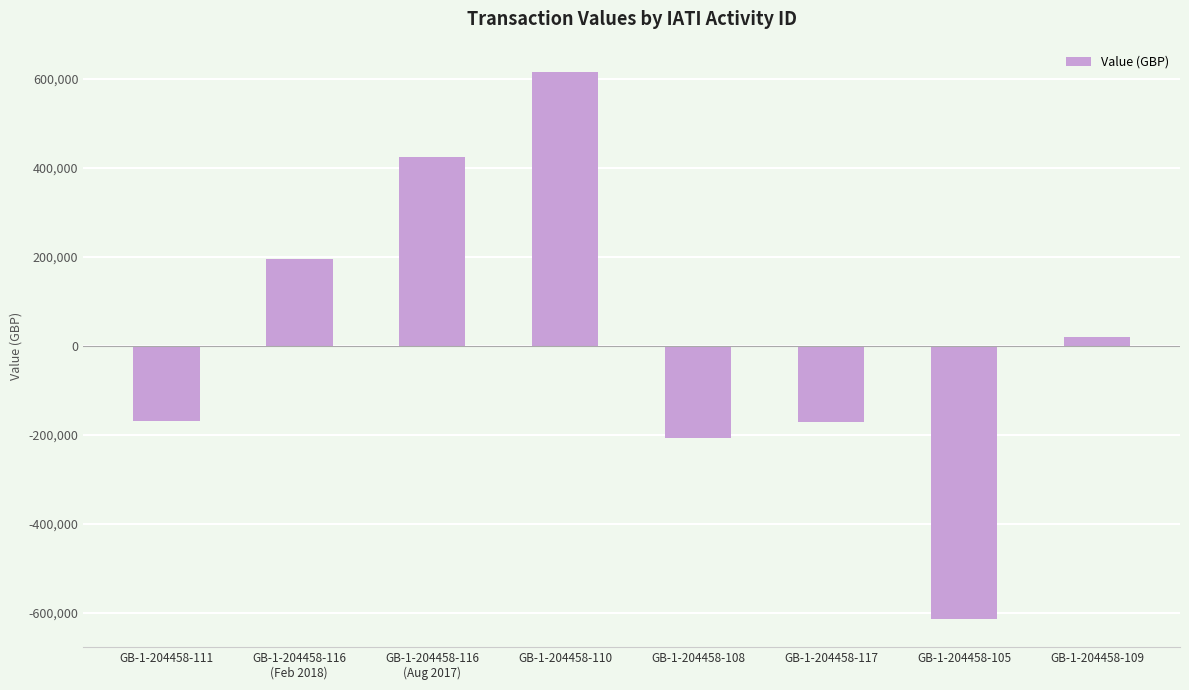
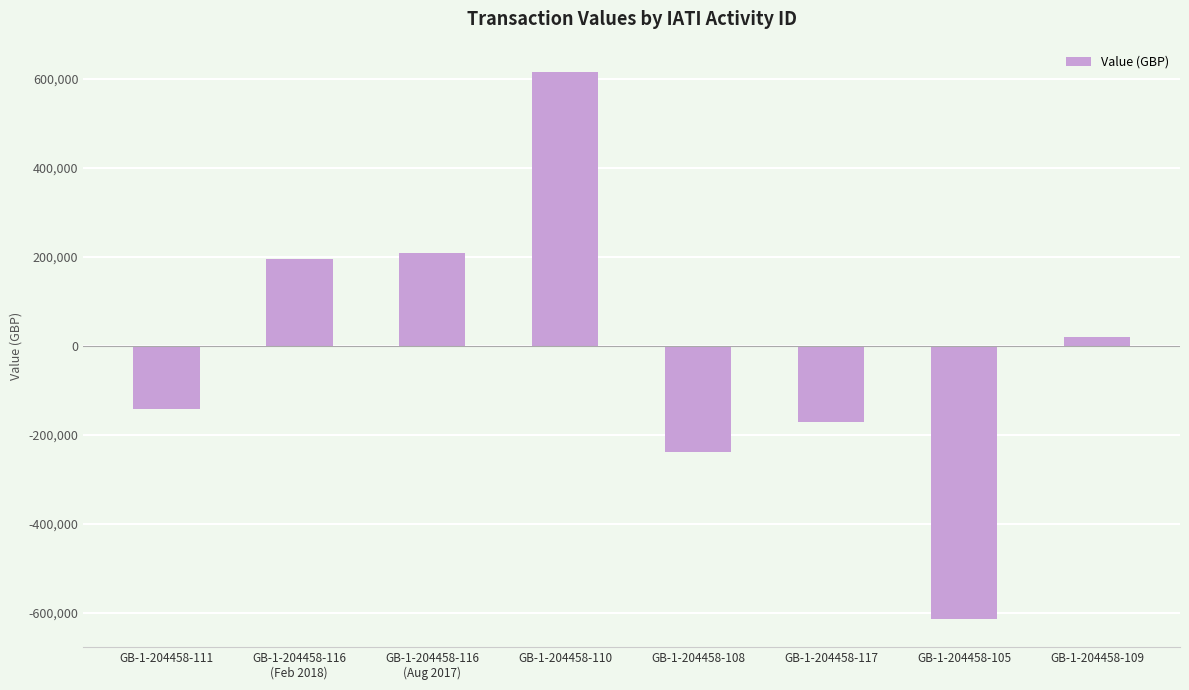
GB-1-204458-111: -170,000 -> -140,000
GB-1-204458-116 (Aug 2017): 420,000 -> 210,000
GB-1-204458-108: -210,000 -> -240,000
